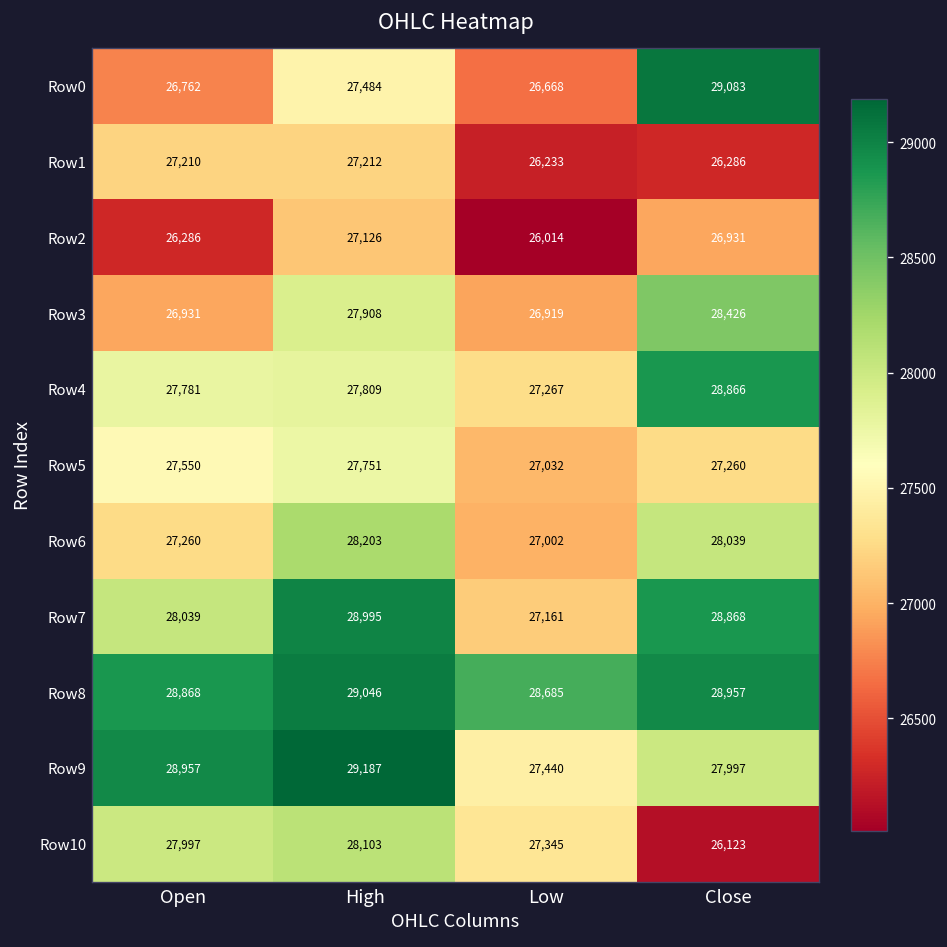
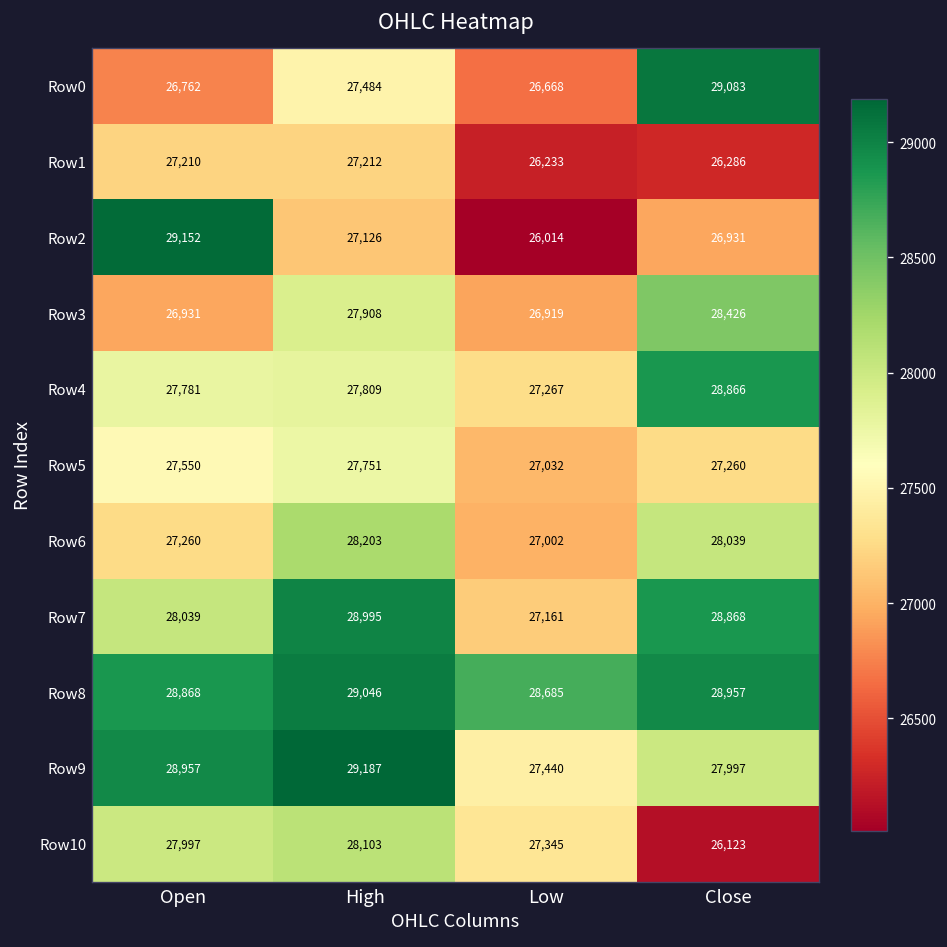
Row2, Open: 26,286 -> 29,152
